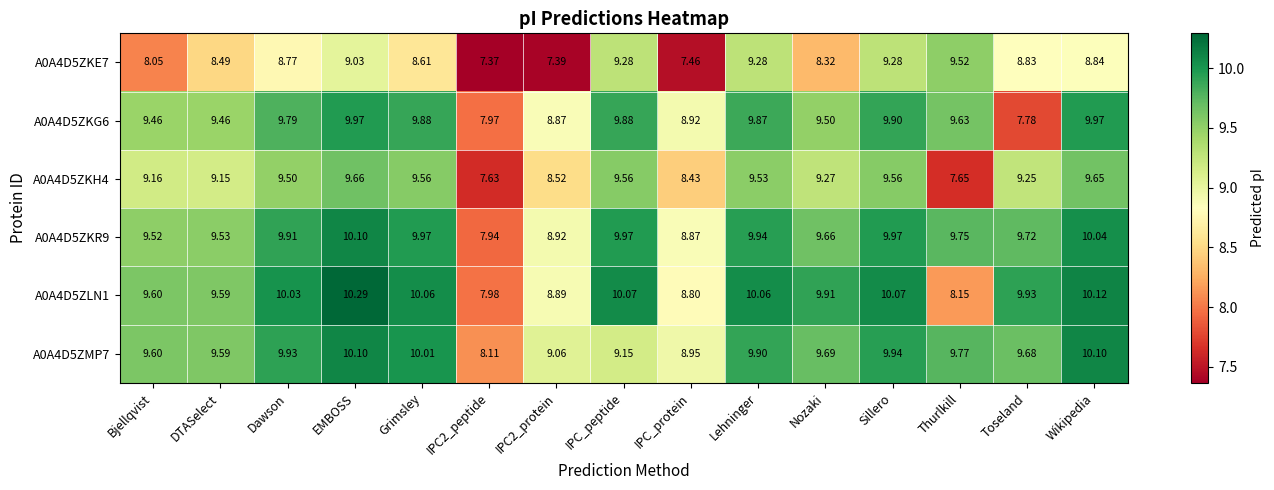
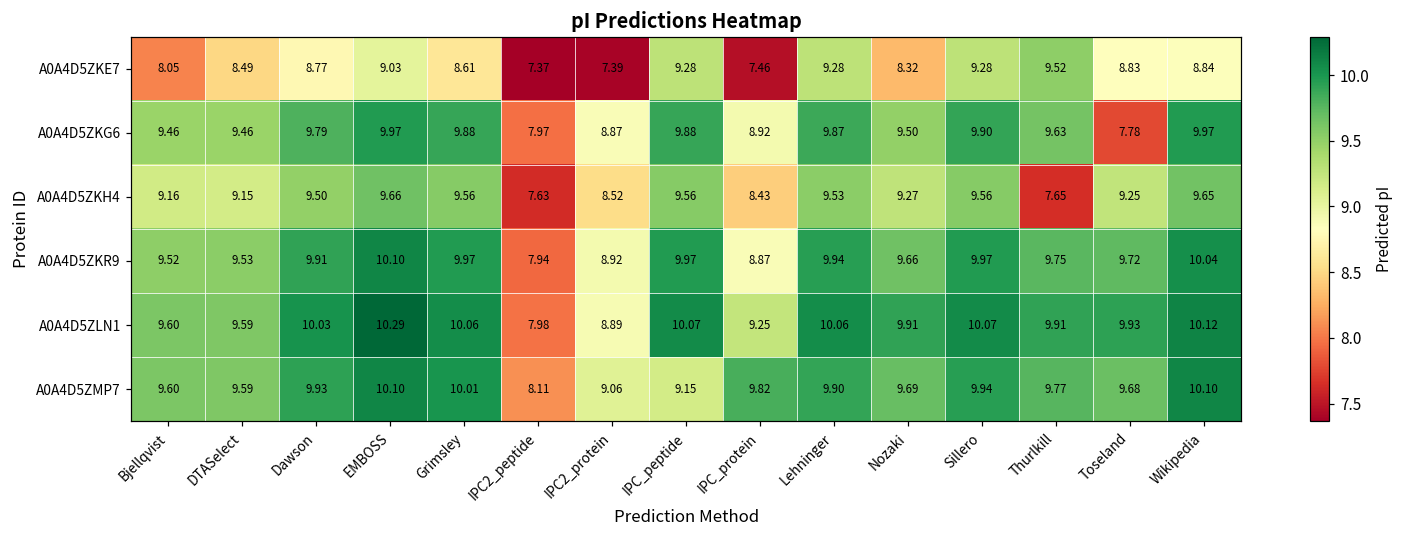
A0A4D5ZLN1, IPC_protein: 8.80 -> 9.25
A0A4D5ZLN1, Thurlkill: 8.15 -> 9.91
A0A4D5ZMP7, IPC_protein: 8.95 -> 9.82
